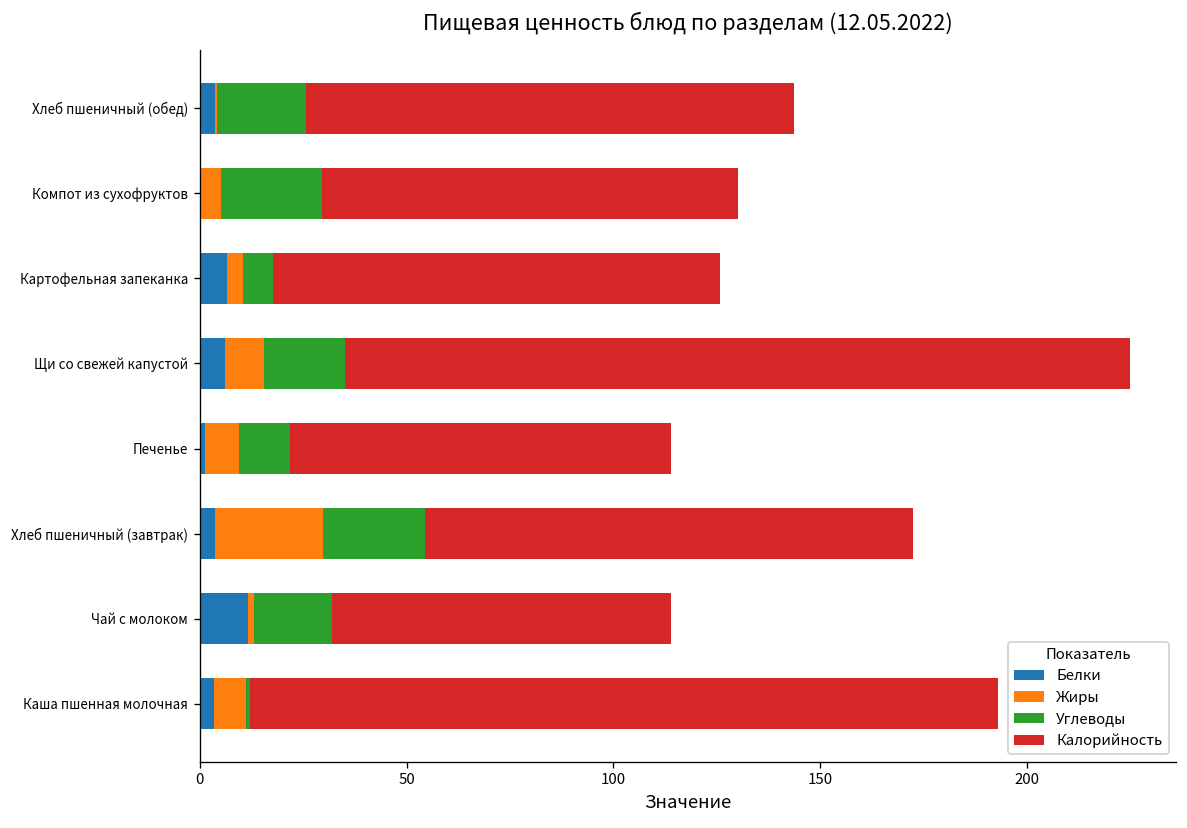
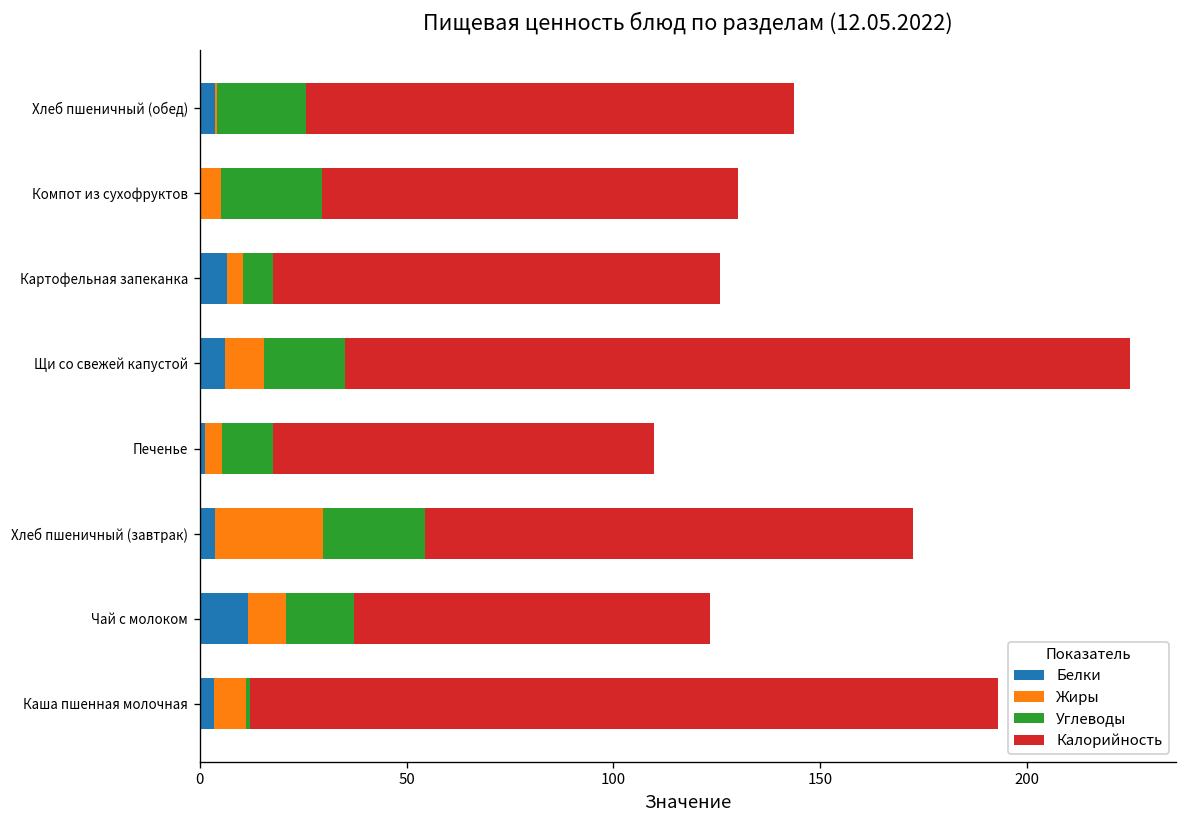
Жиры, Печенье: 8 -> 4
Жиры, Чай с молоком: 2 -> 9
Углеводы, Чай с молоком: 19 -> 16
Калорийность, Чай с молоком: 82 -> 86
